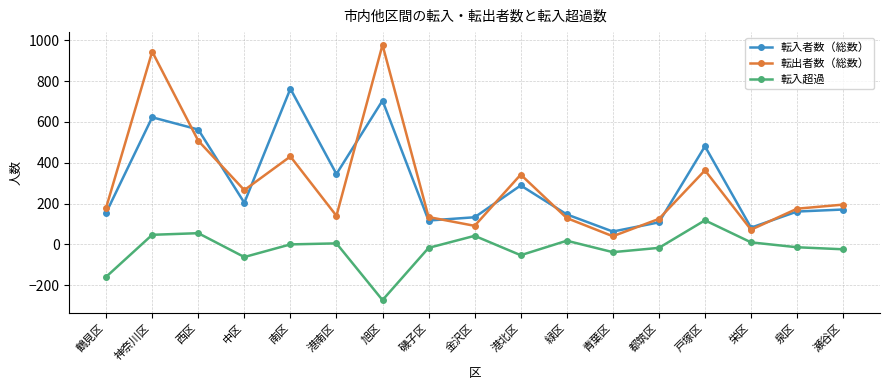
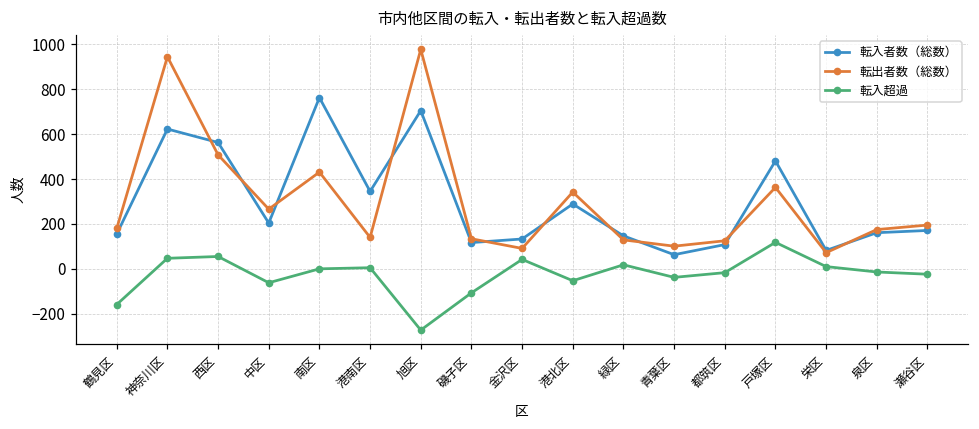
転入超過, 磯子区: -20 -> -110
転出者数（総数）, 青葉区: 40 -> 100
